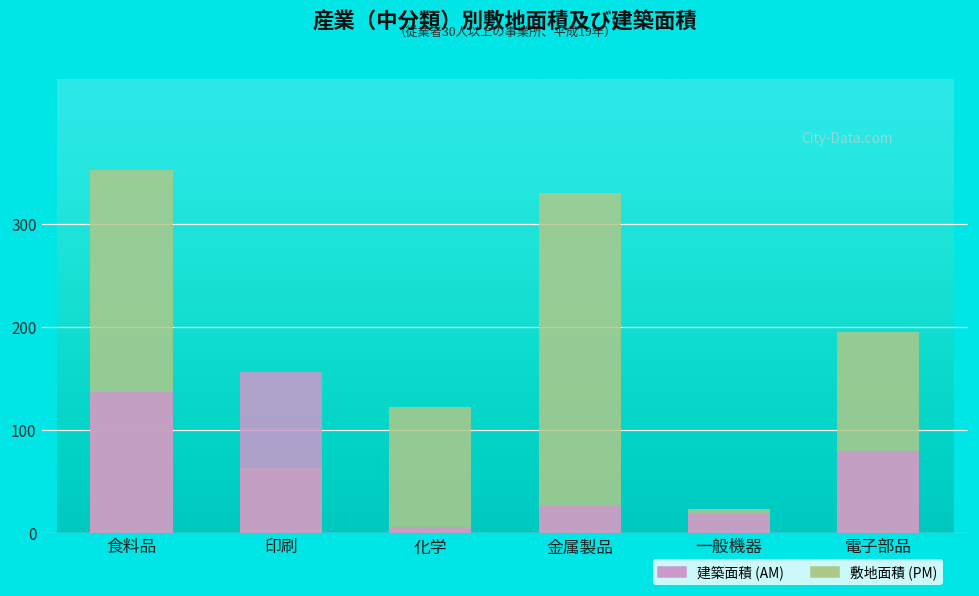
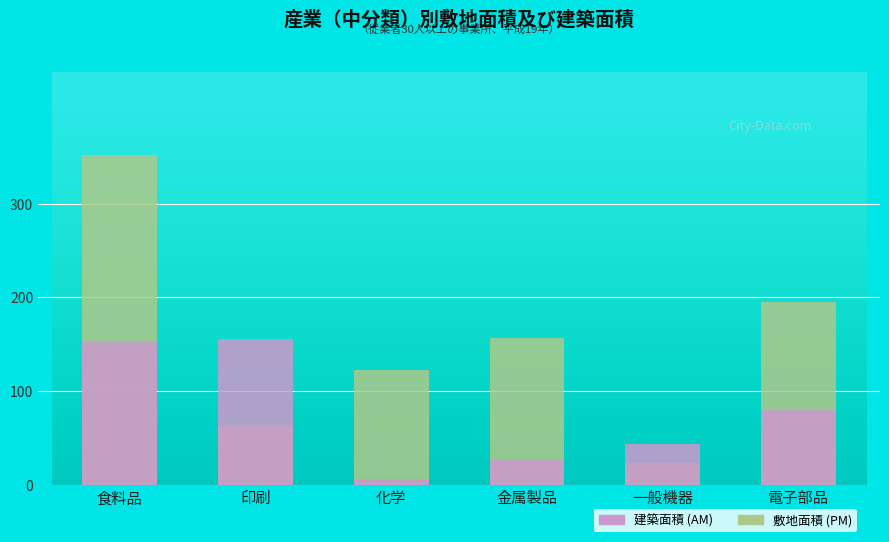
建築面積 (AM), 食料品: 140 -> 150
敷地面積 (PM), 金属製品: 330 -> 160
建築面積 (AM), 一般機器: 20 -> 40
